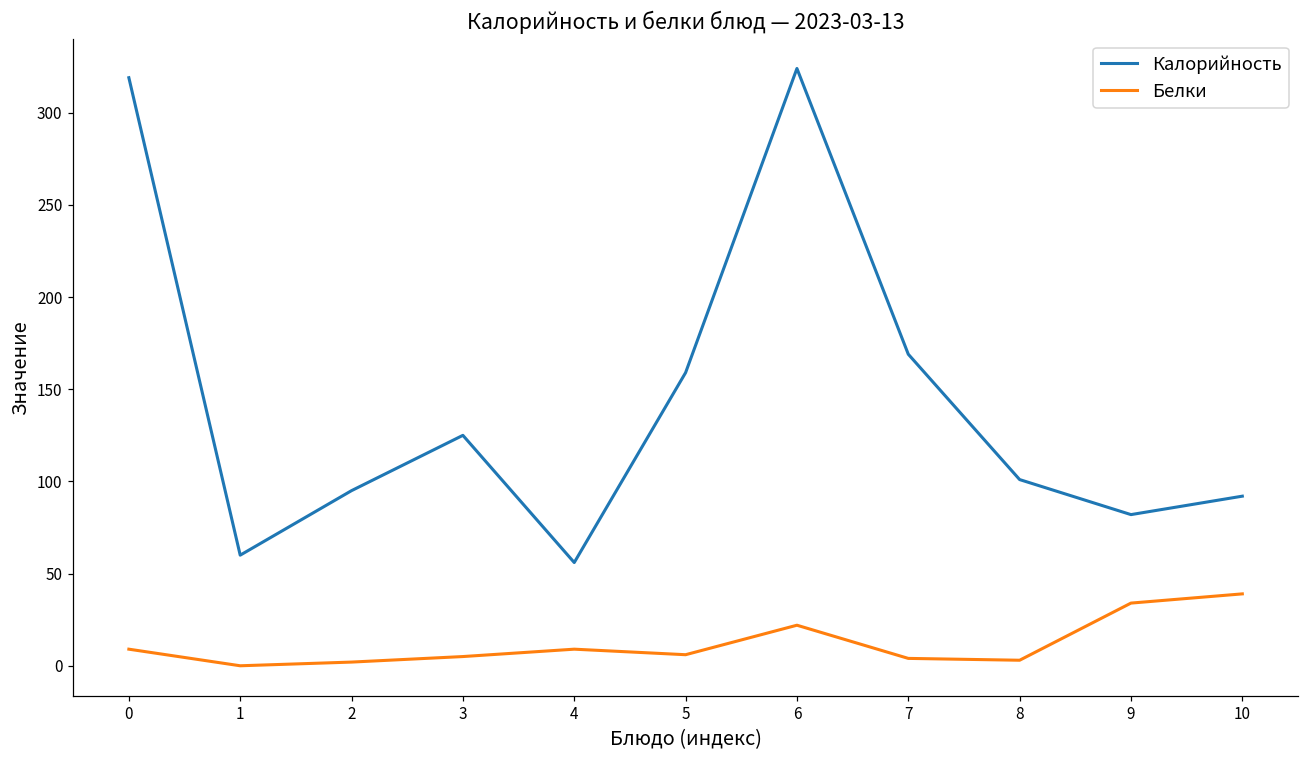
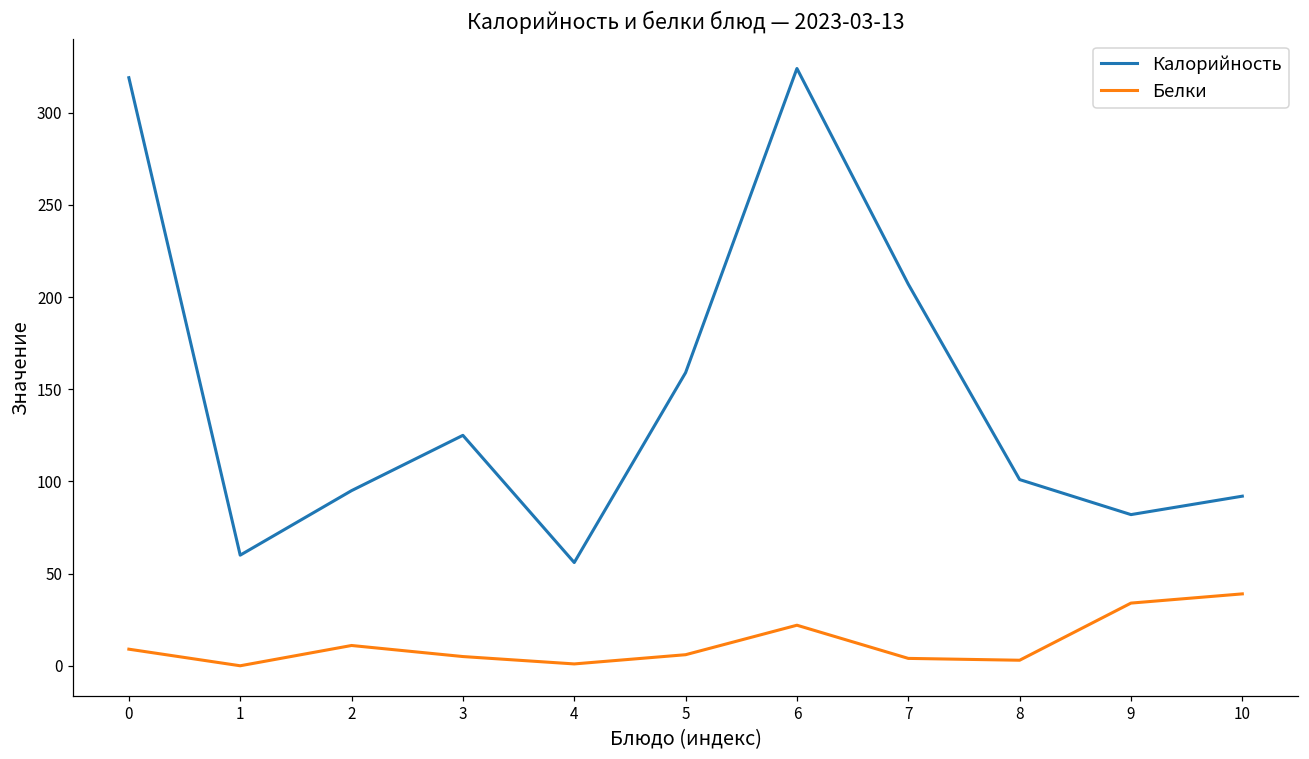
Белки, 2: 2 -> 11
Белки, 4: 9 -> 1
Калорийность, 7: 169 -> 207
